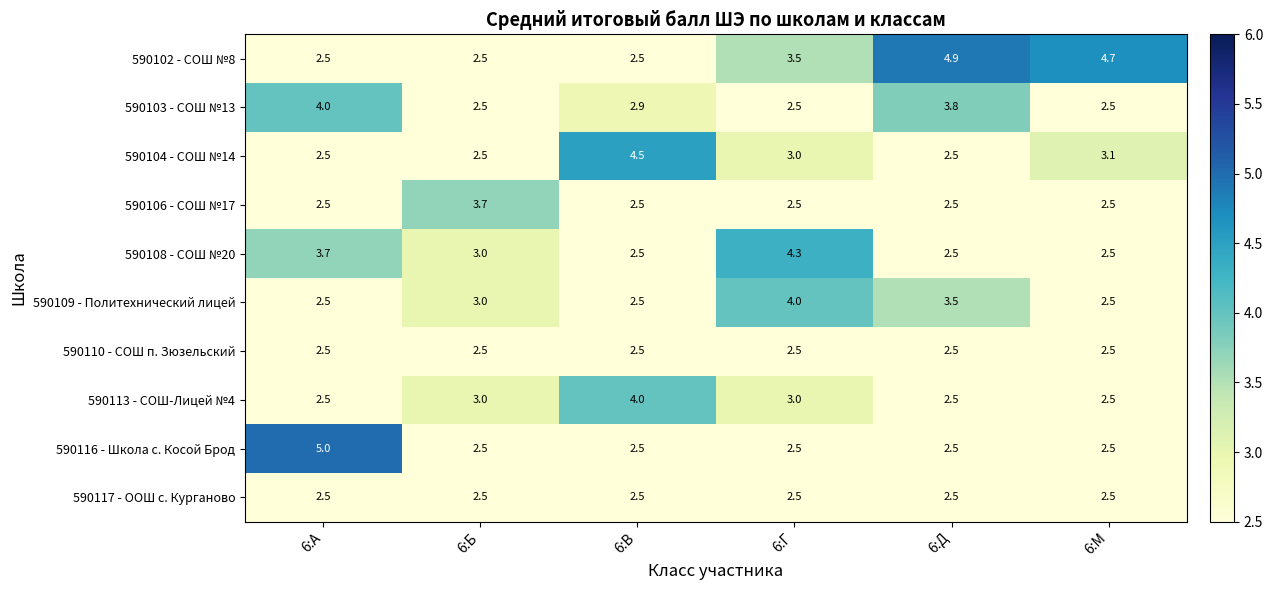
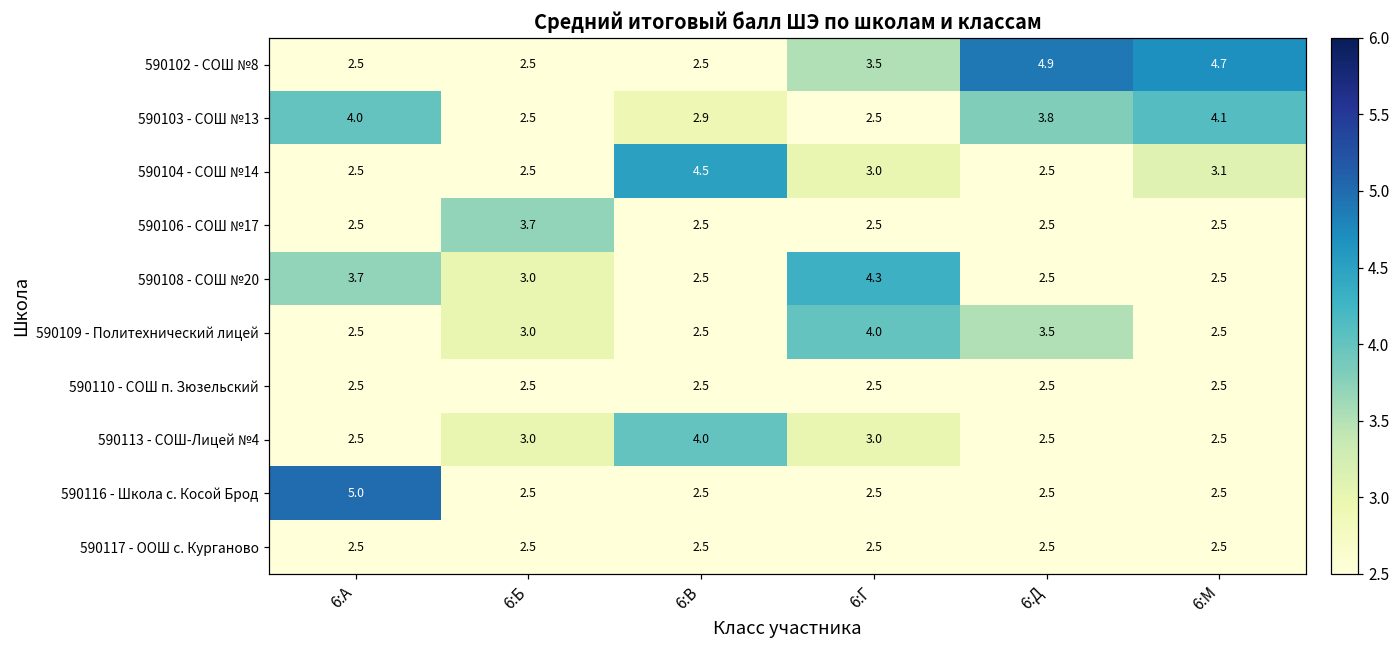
590103 - СОШ №13, 6:М: 2.5 -> 4.1
